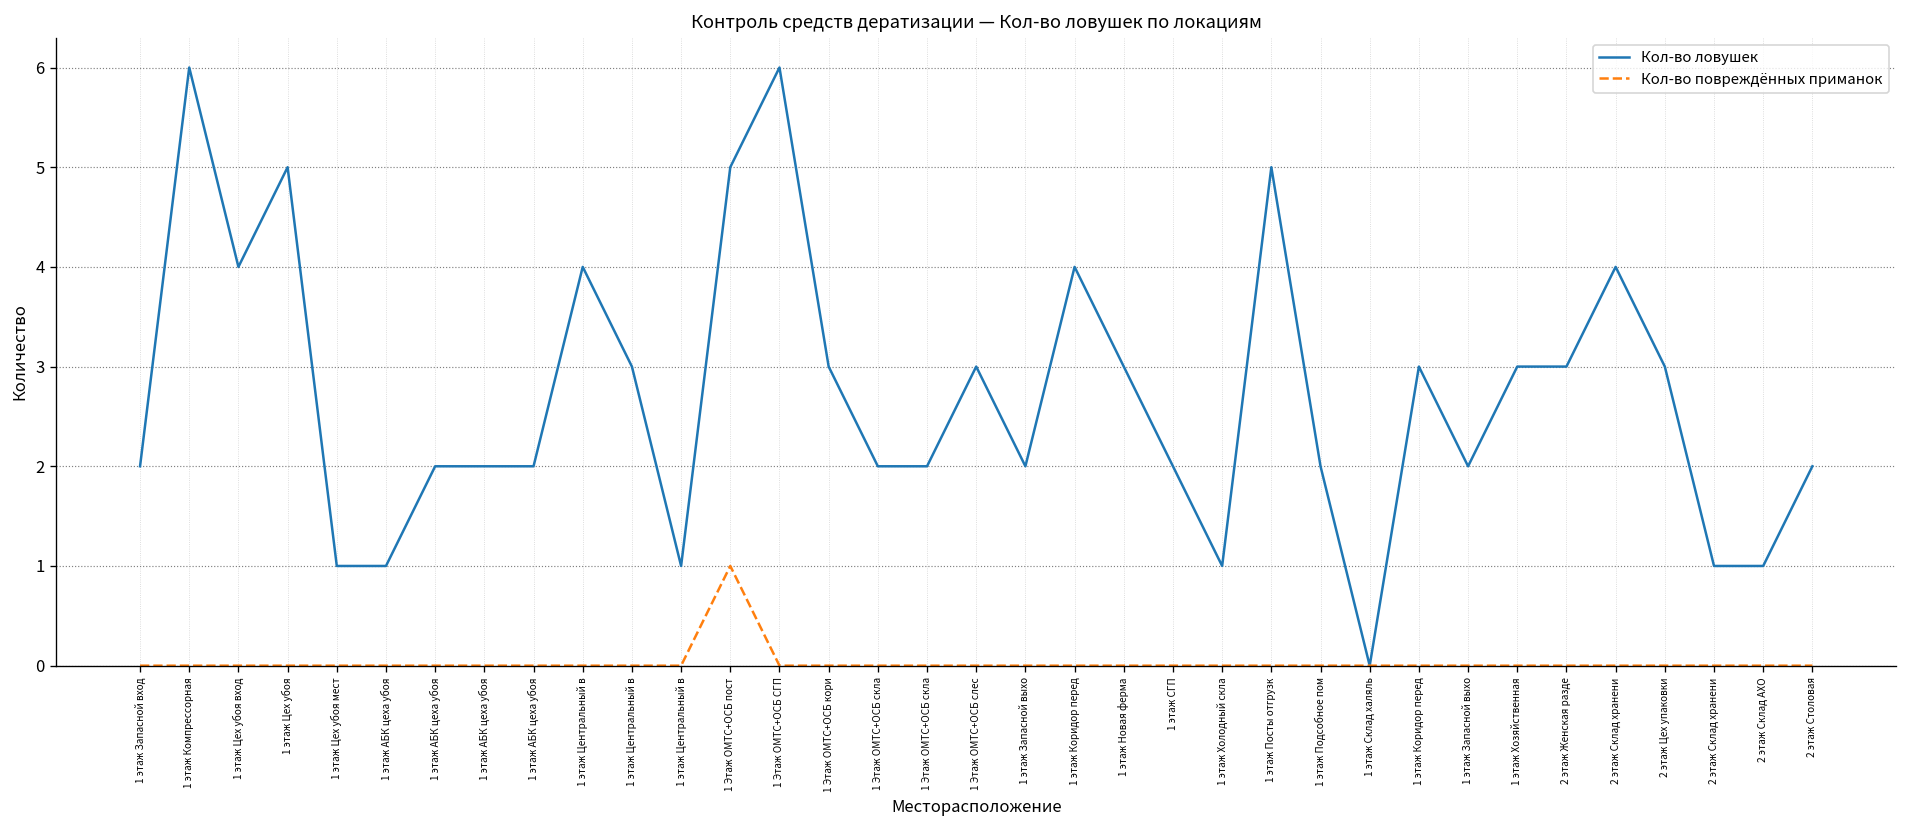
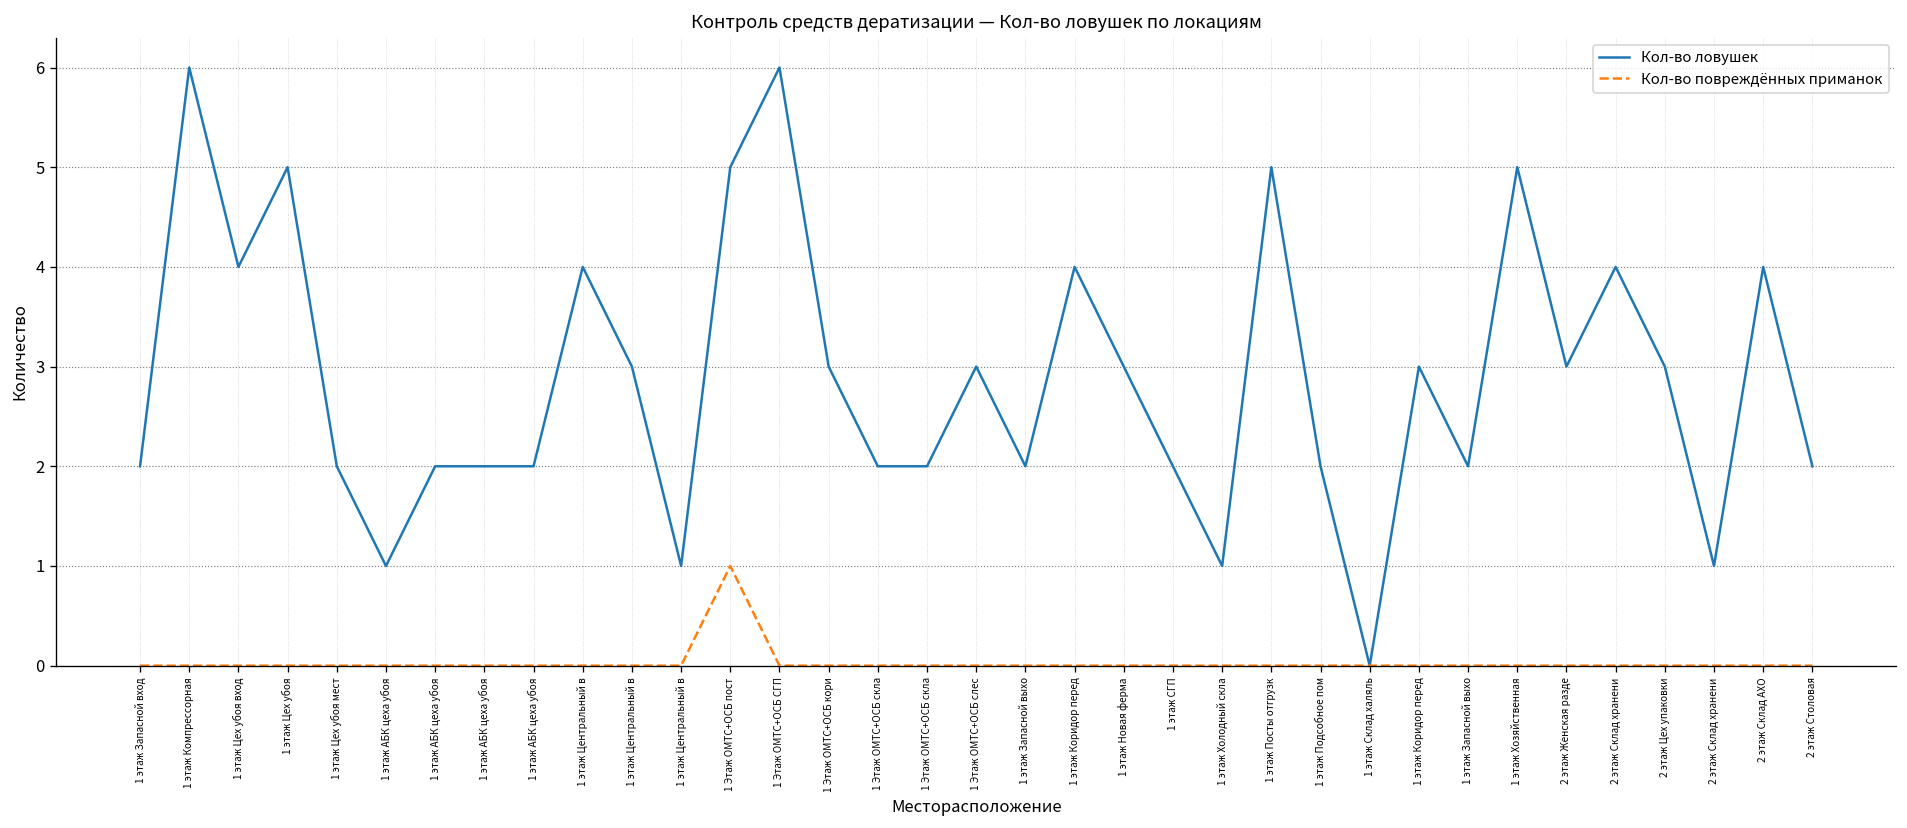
Кол-во ловушек, 1 этаж Цех убоя мест: 1 -> 2
Кол-во ловушек, 1 этаж Хозяйственная: 3 -> 5
Кол-во ловушек, 2 этаж Склад АХО: 1 -> 4
